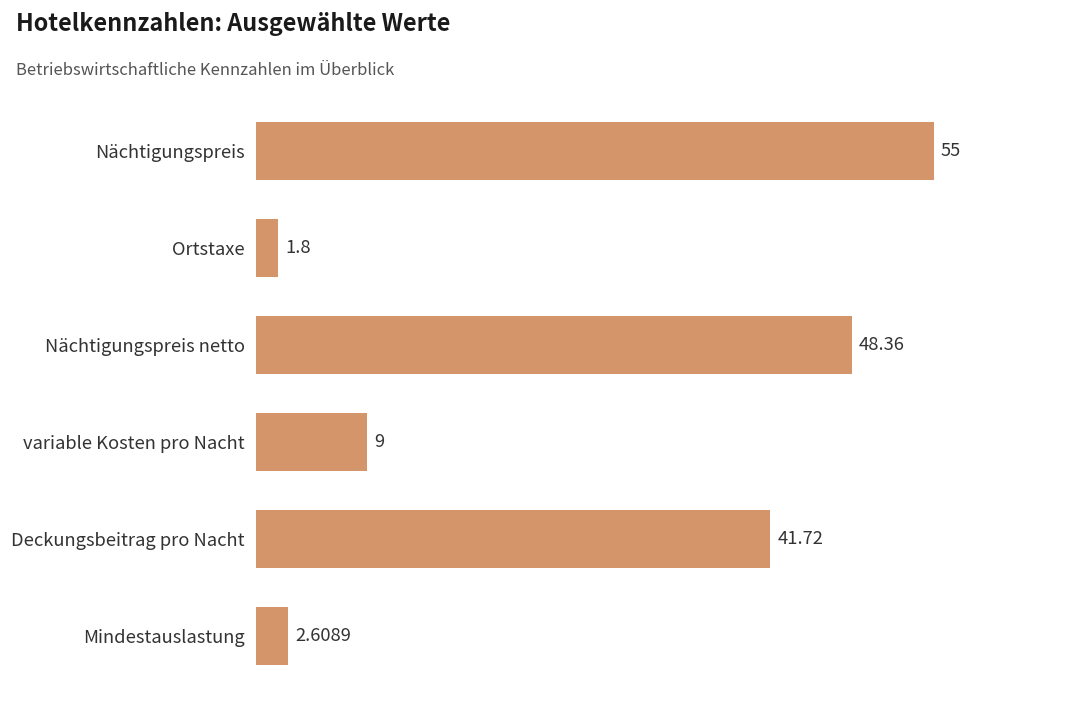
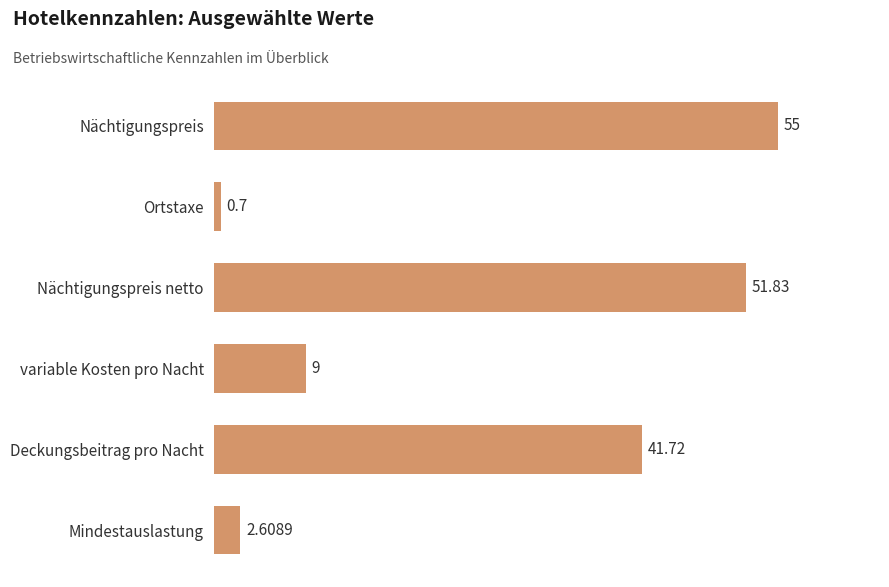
Ortstaxe: 1.8 -> 0.7
Nächtigungspreis netto: 48.36 -> 51.83
